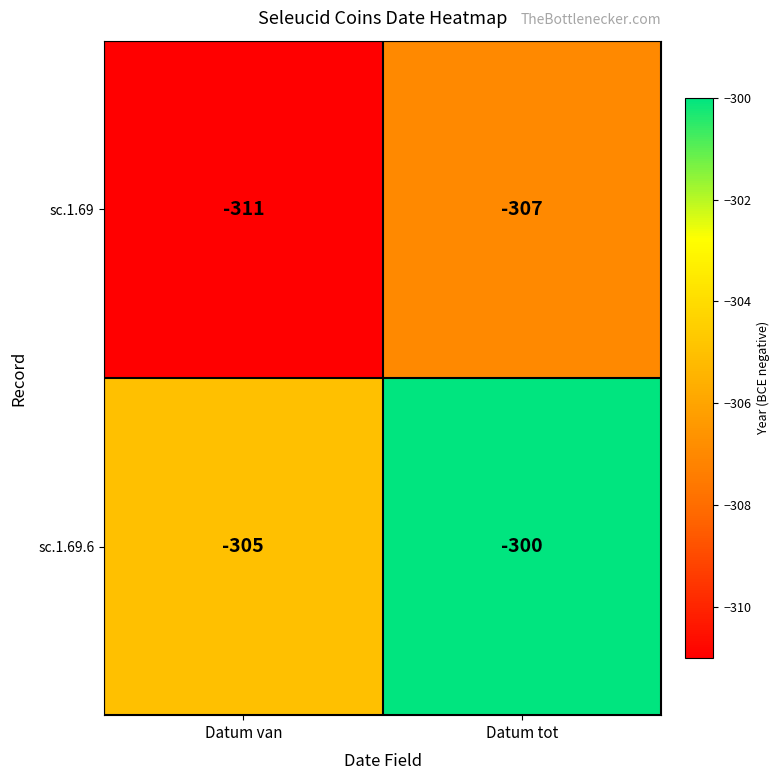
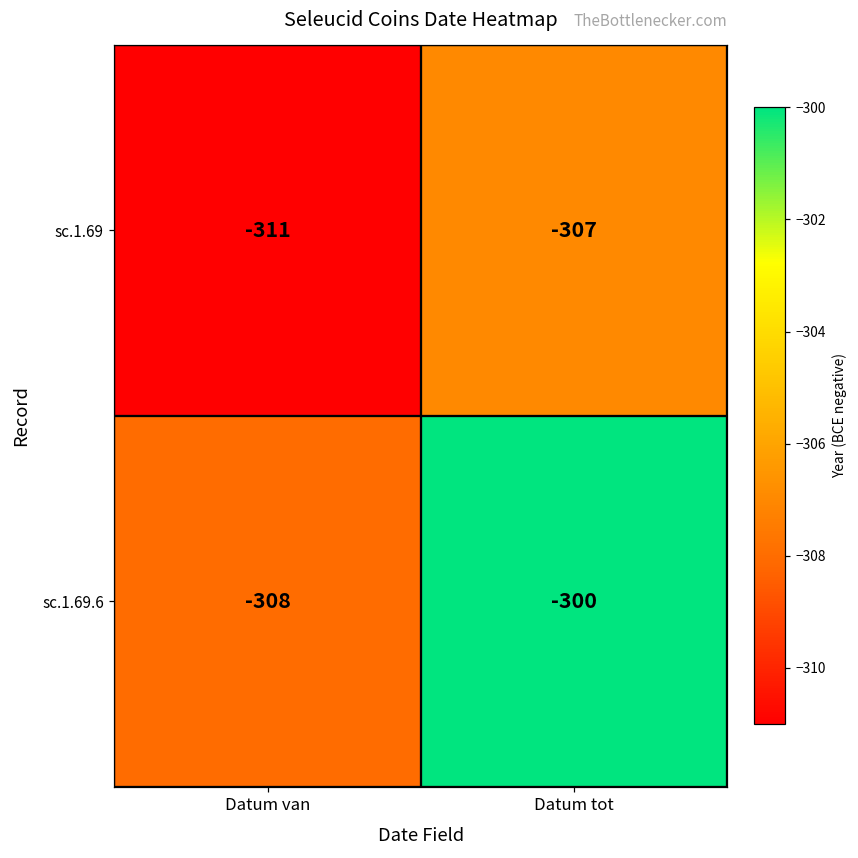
sc.1.69.6, Datum van: -305 -> -308
